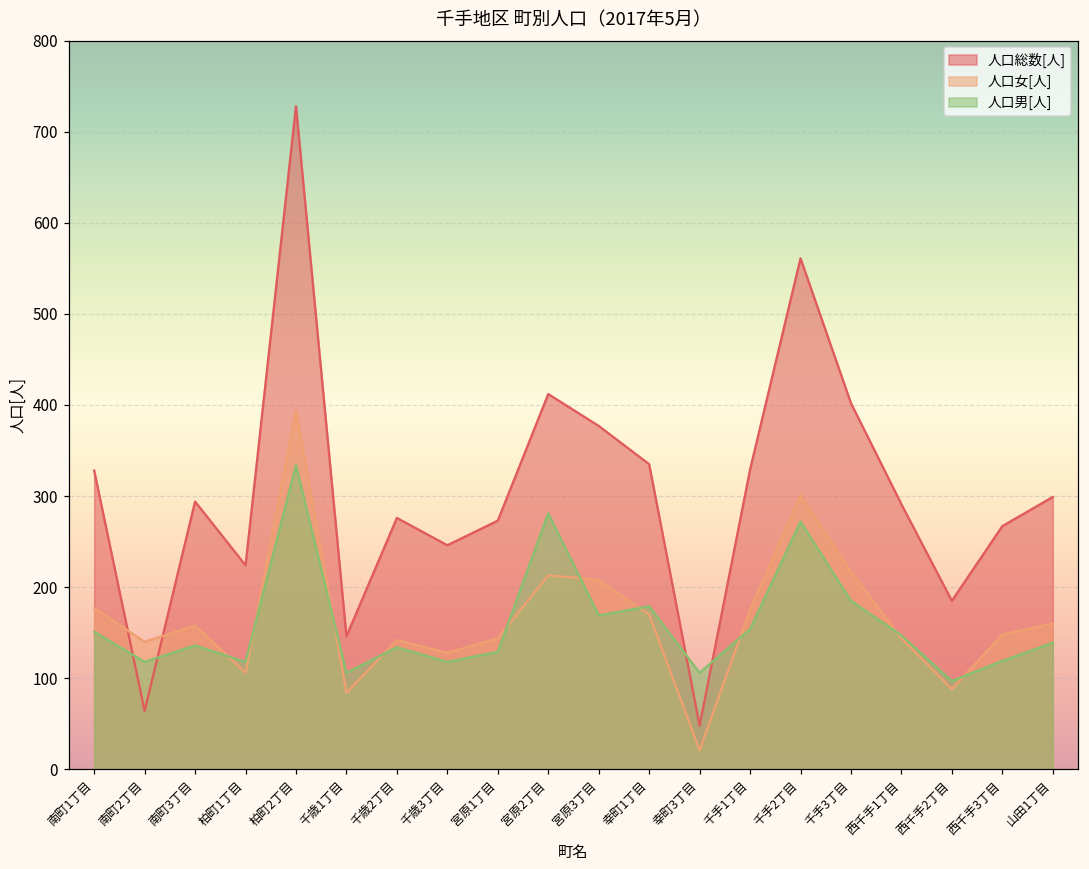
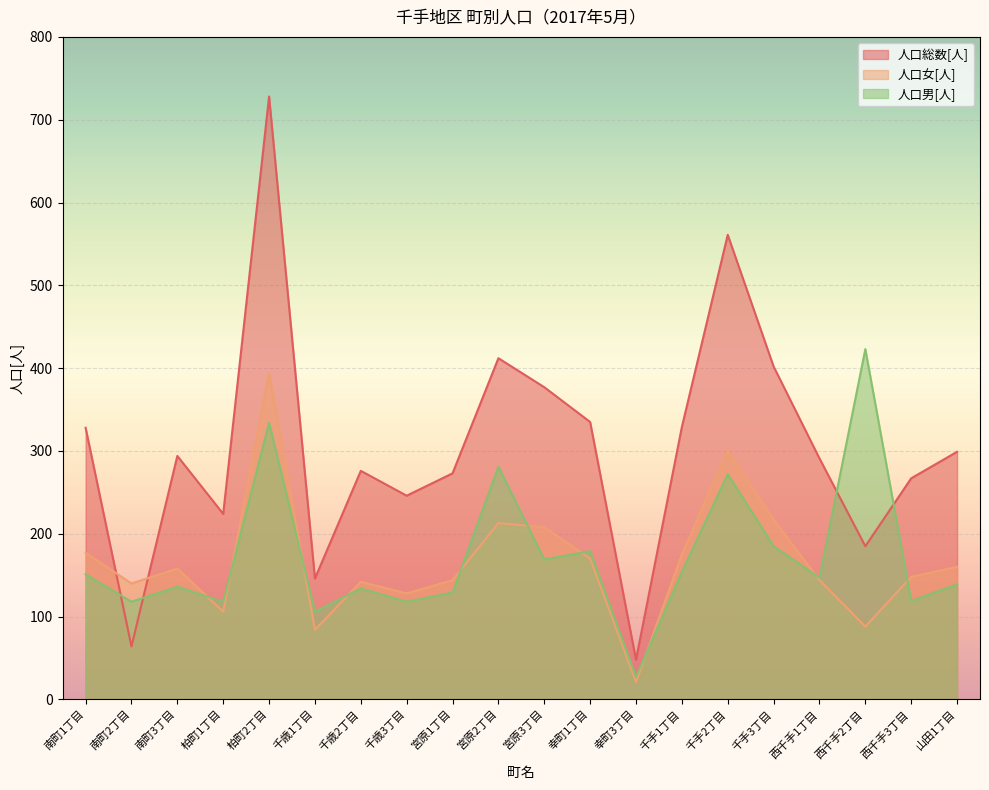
人口男[人], 幸町3丁目: 110 -> 30
人口男[人], 西千手2丁目: 100 -> 420
